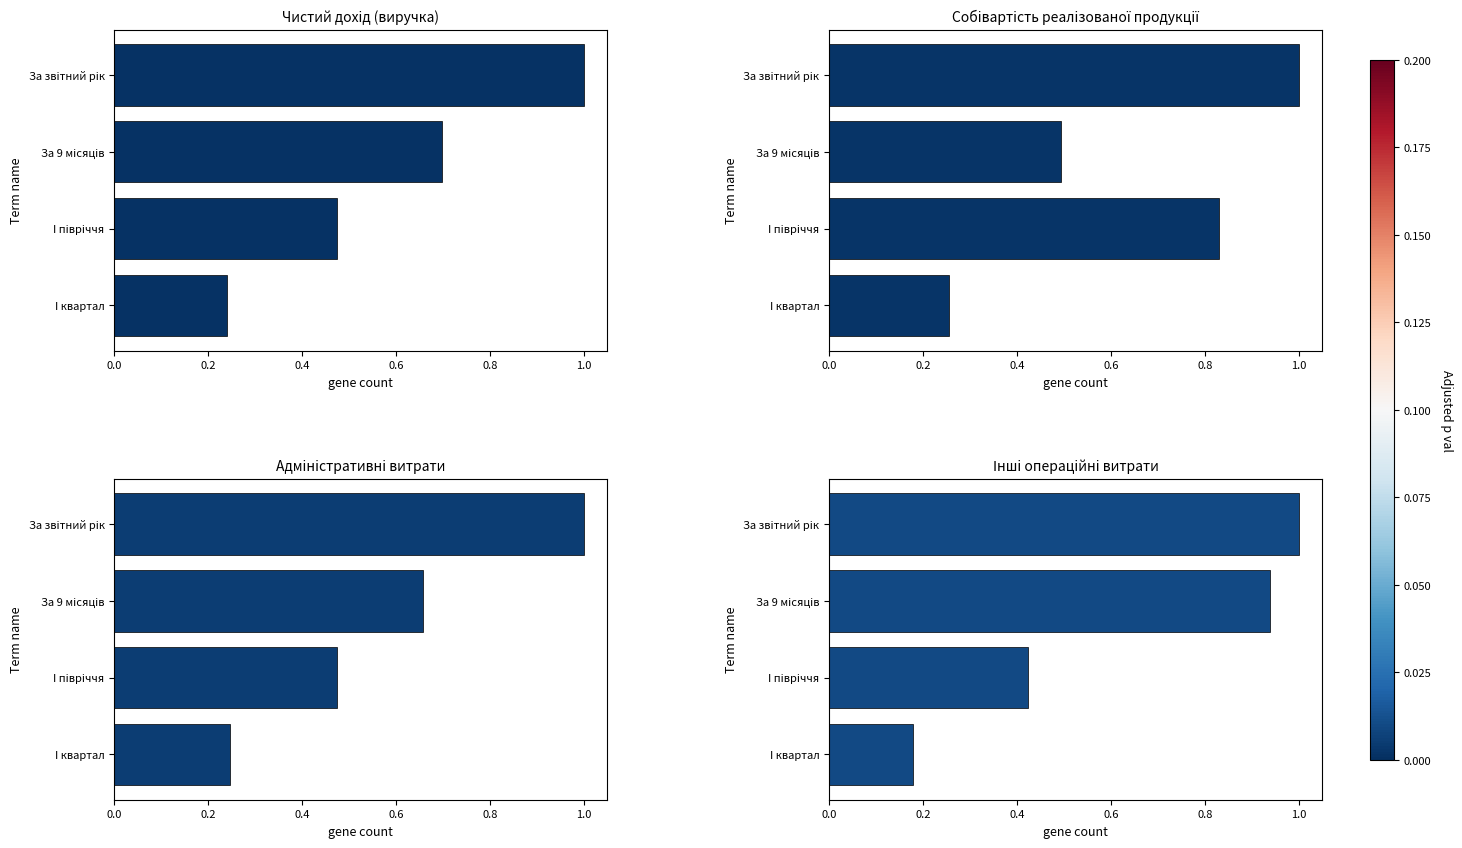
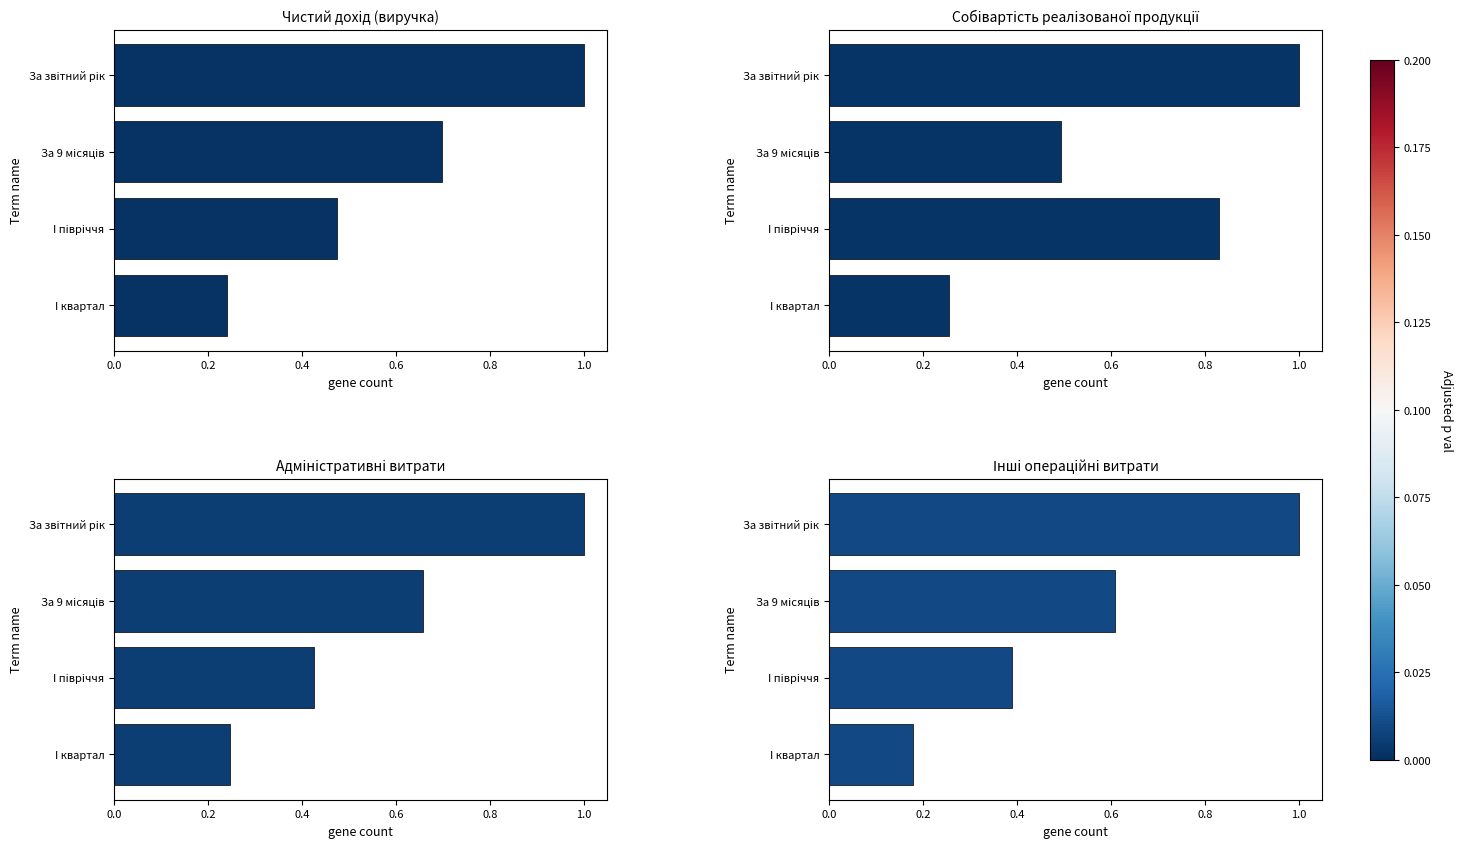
Адміністративні витрати, І півріччя: 0.47 -> 0.43
Інші операційні витрати, За 9 місяців: 0.94 -> 0.61
Інші операційні витрати, І півріччя: 0.42 -> 0.39
